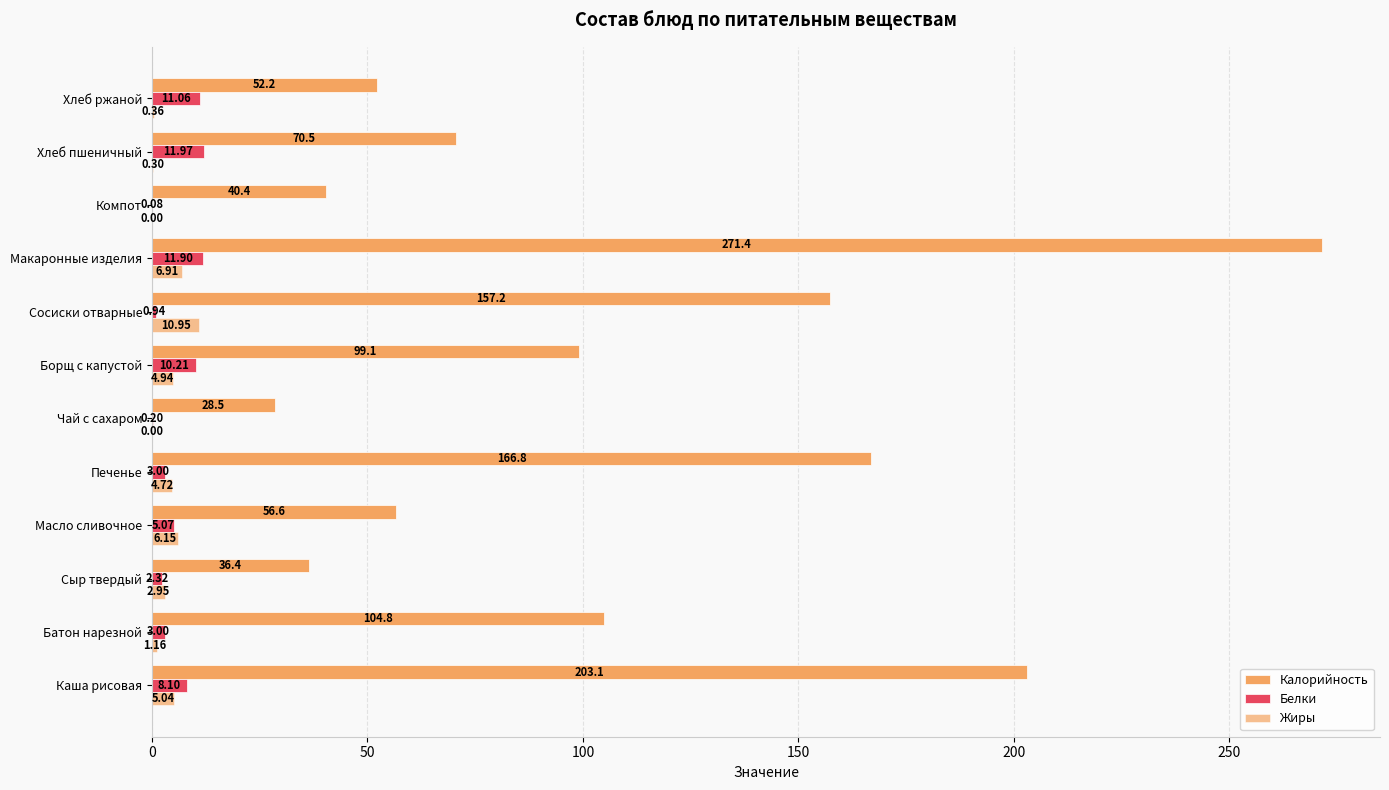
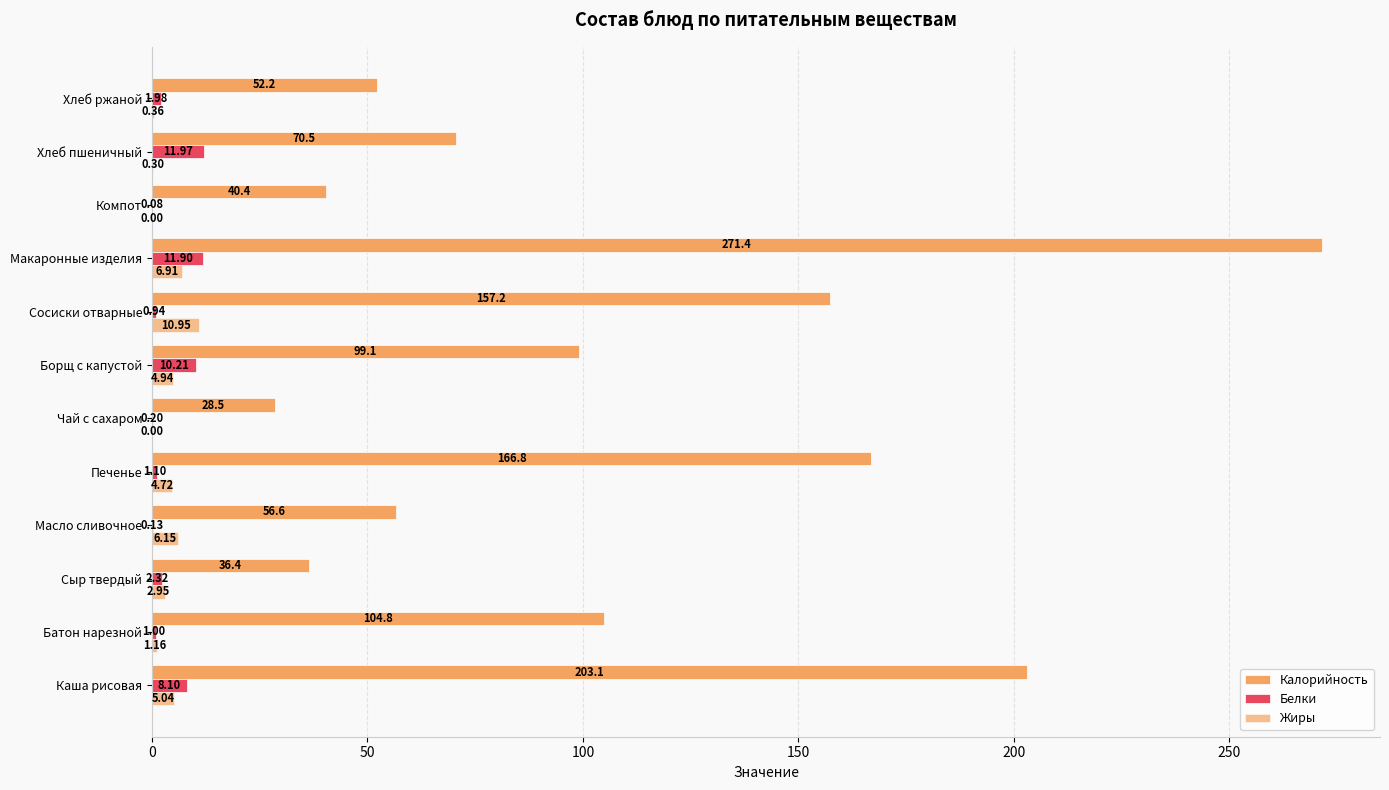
Белки, Хлеб ржаной: 11.06 -> 1.98
Белки, Печенье: 3.00 -> 1.10
Белки, Масло сливочное: 5.07 -> 0.13
Белки, Батон нарезной: 3.00 -> 1.00
